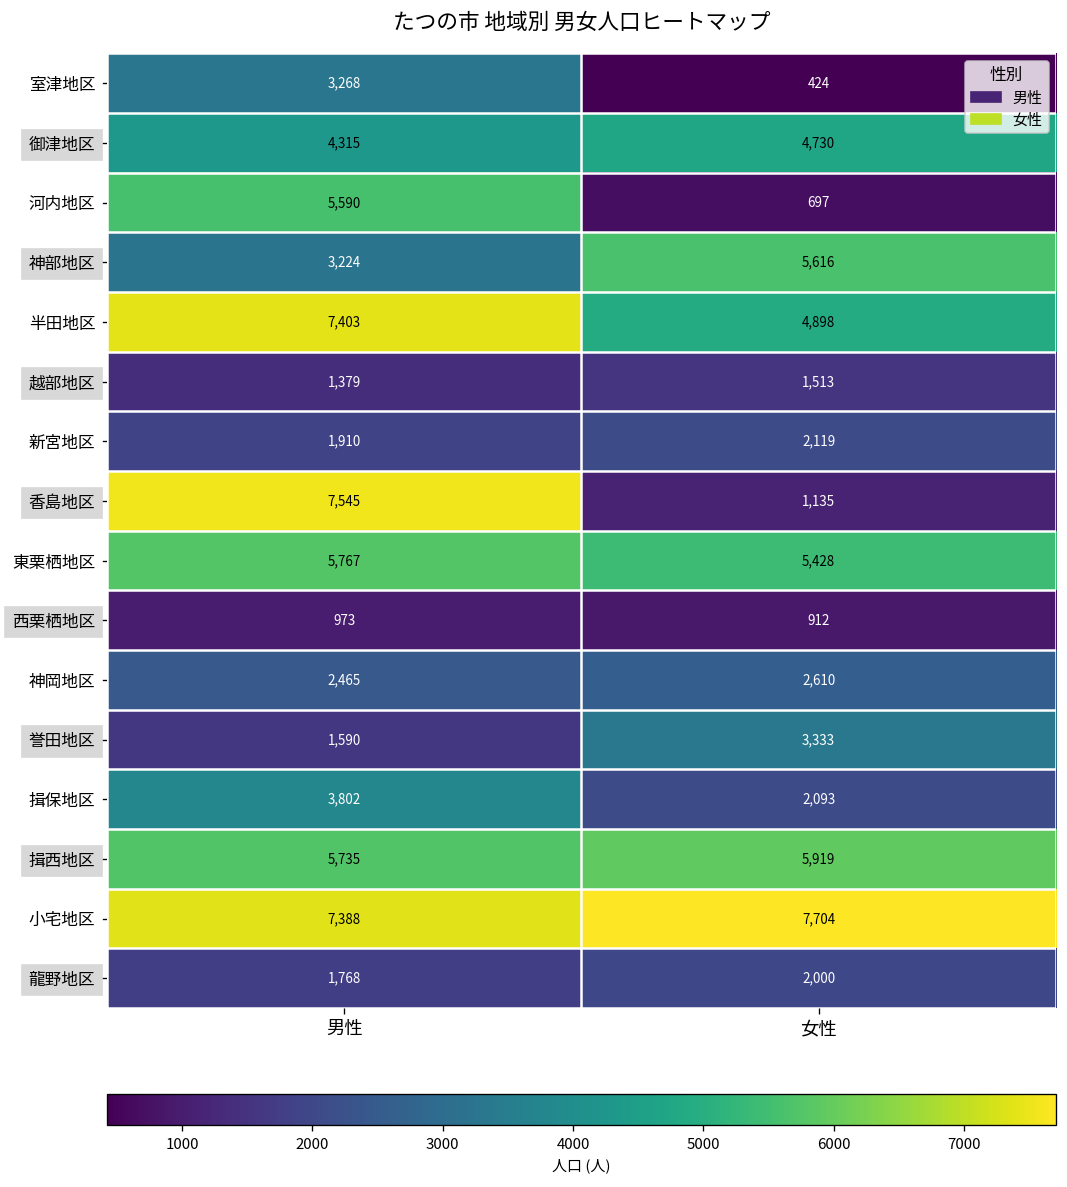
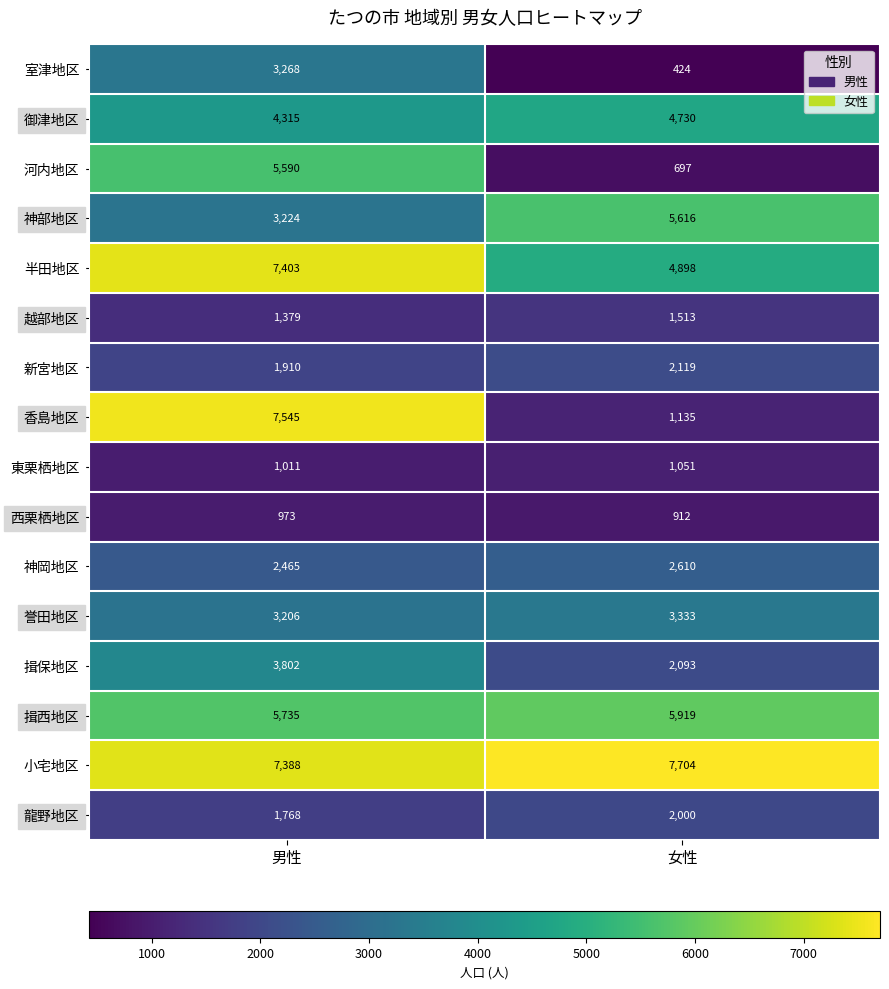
東栗栖地区, 男性: 5,767 -> 1,011
東栗栖地区, 女性: 5,428 -> 1,051
誉田地区, 男性: 1,590 -> 3,206
